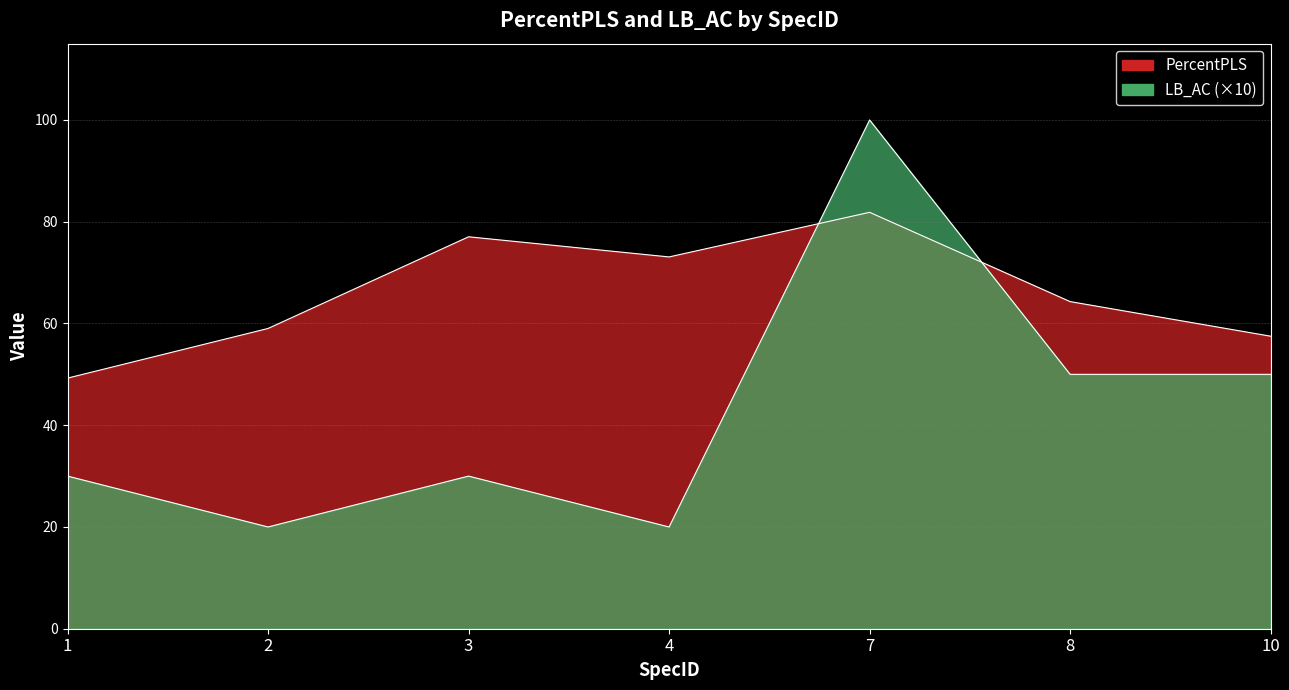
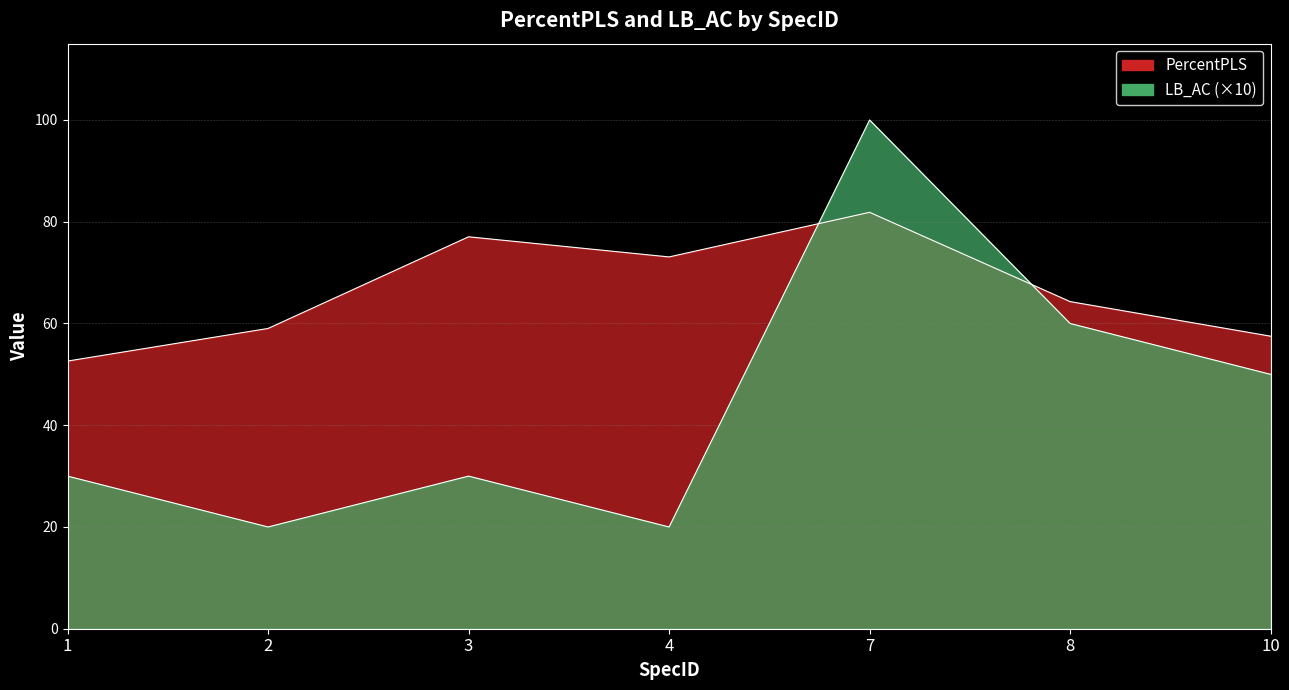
PercentPLS, 1: 49 -> 53
LB_AC (×10), 8: 50 -> 60
